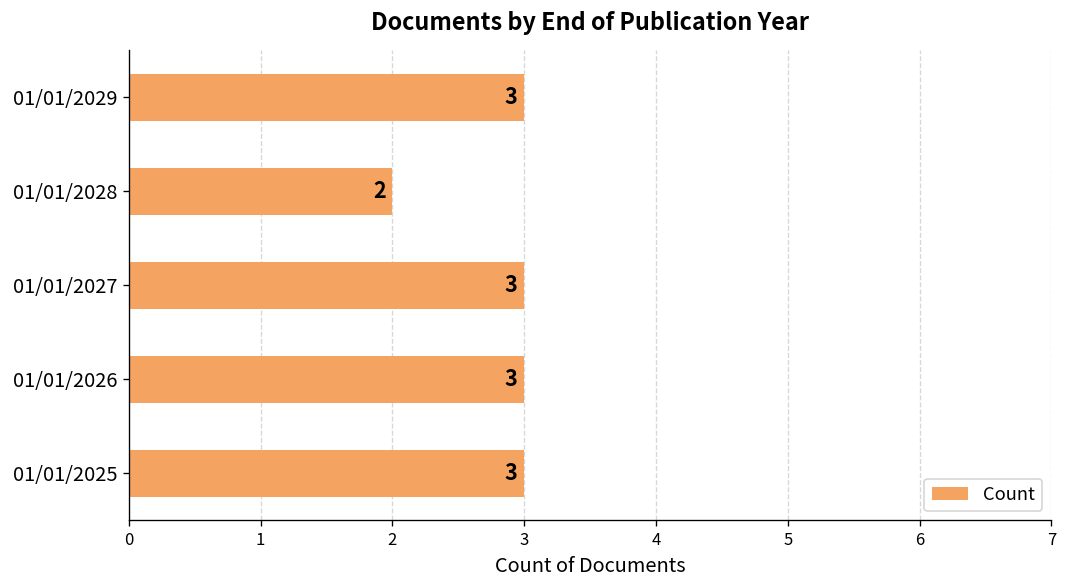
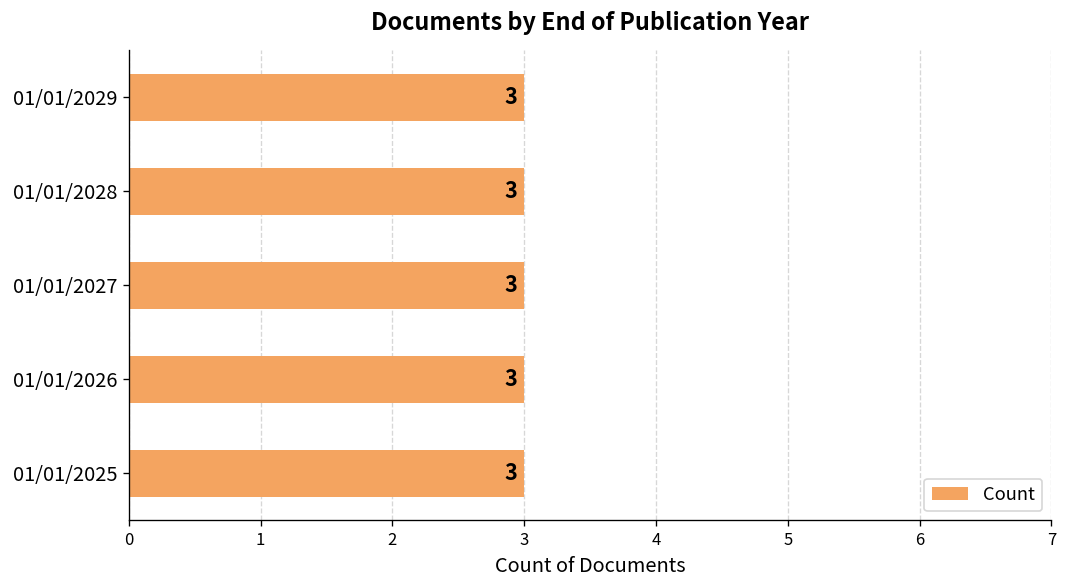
01/01/2028: 2 -> 3
